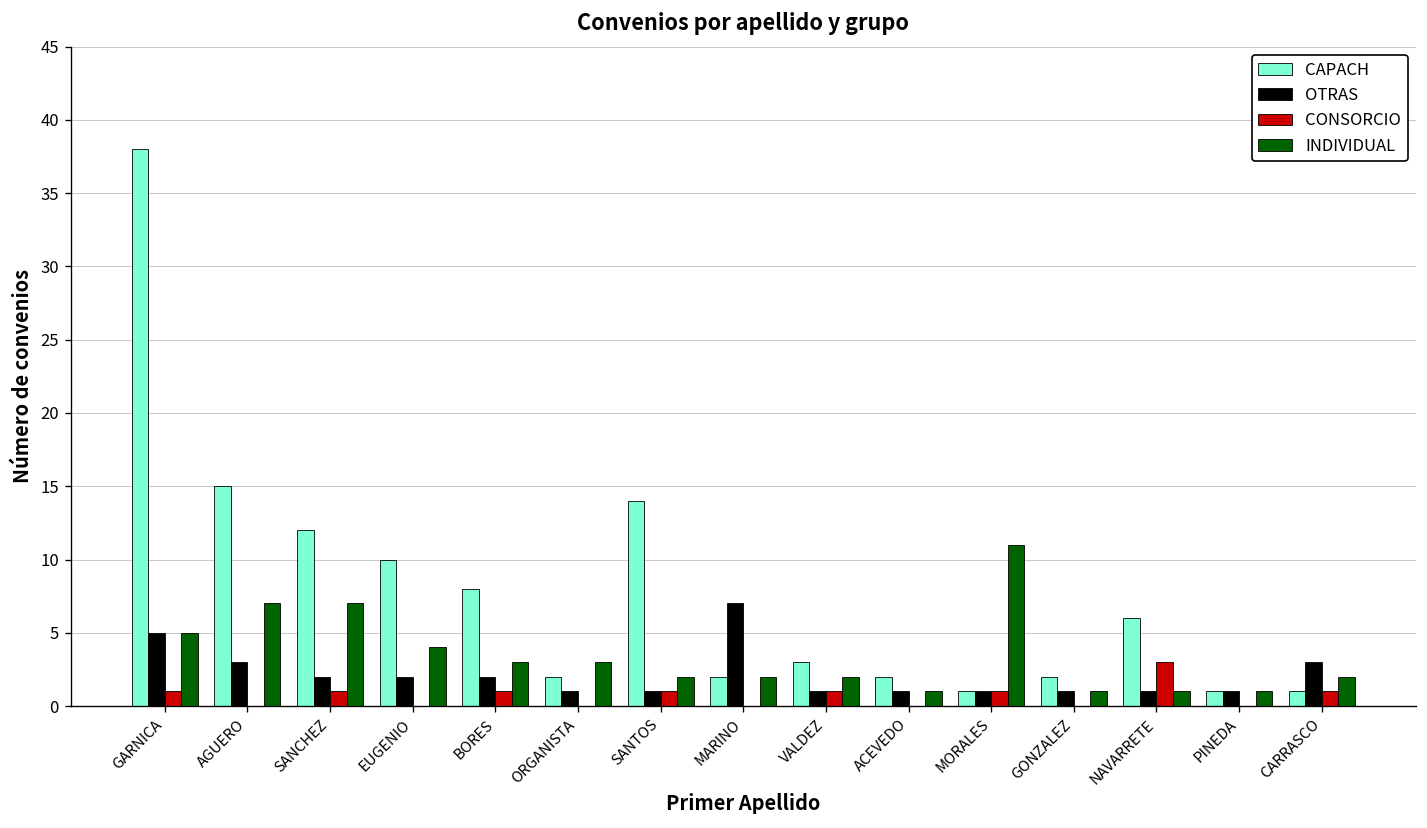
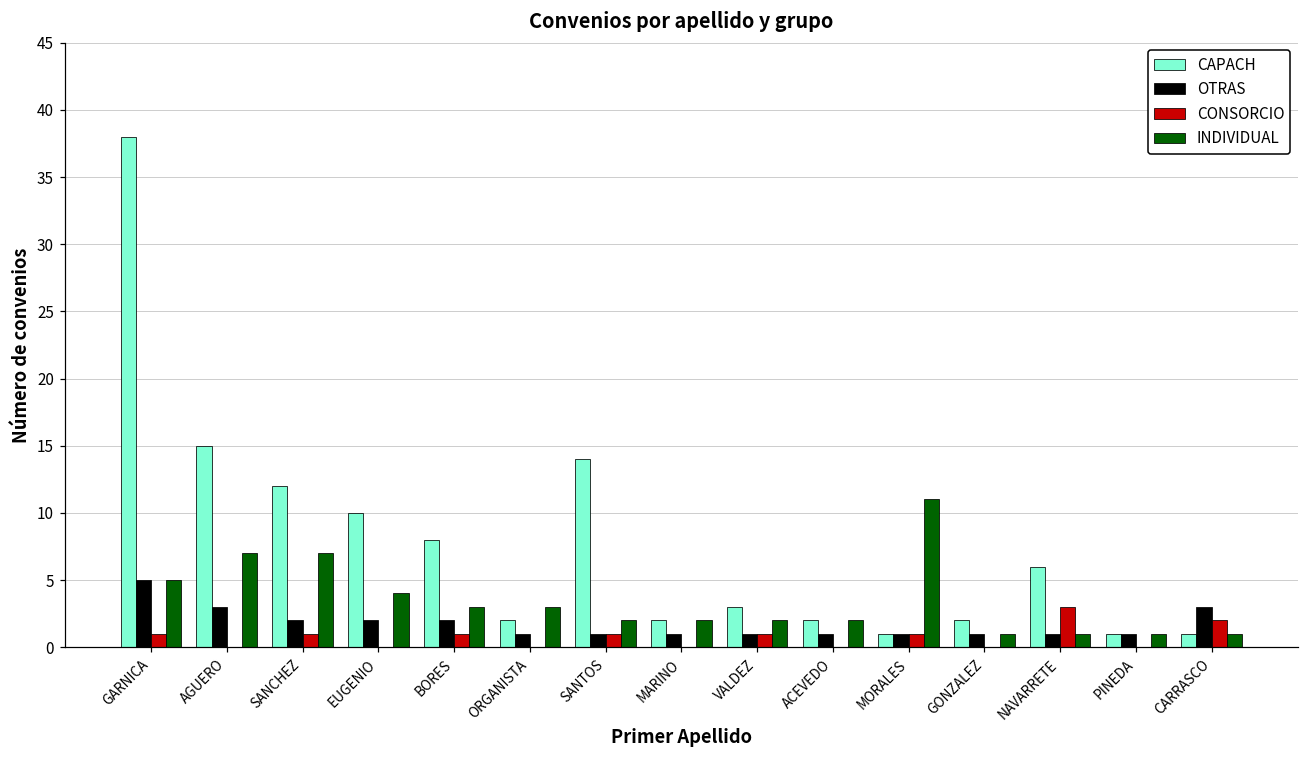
OTRAS, MARINO: 7 -> 1
INDIVIDUAL, ACEVEDO: 1 -> 2
CONSORCIO, CARRASCO: 1 -> 2
INDIVIDUAL, CARRASCO: 2 -> 1
